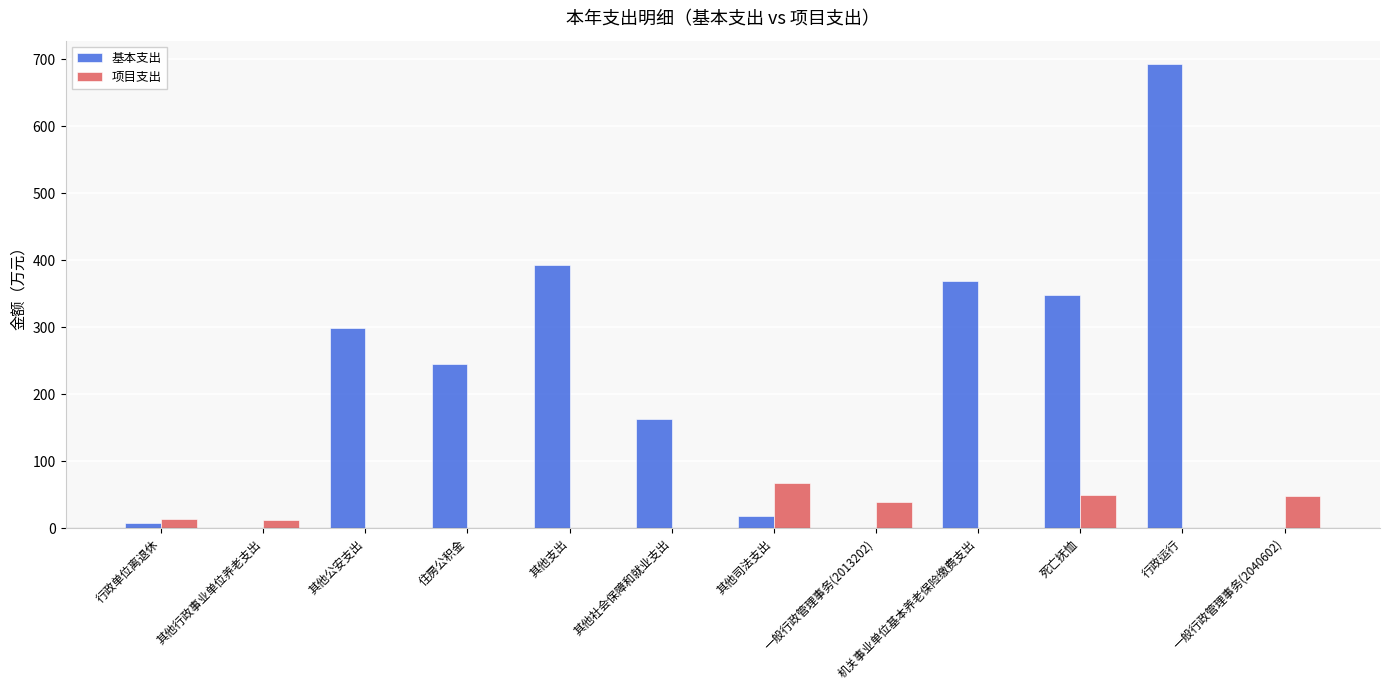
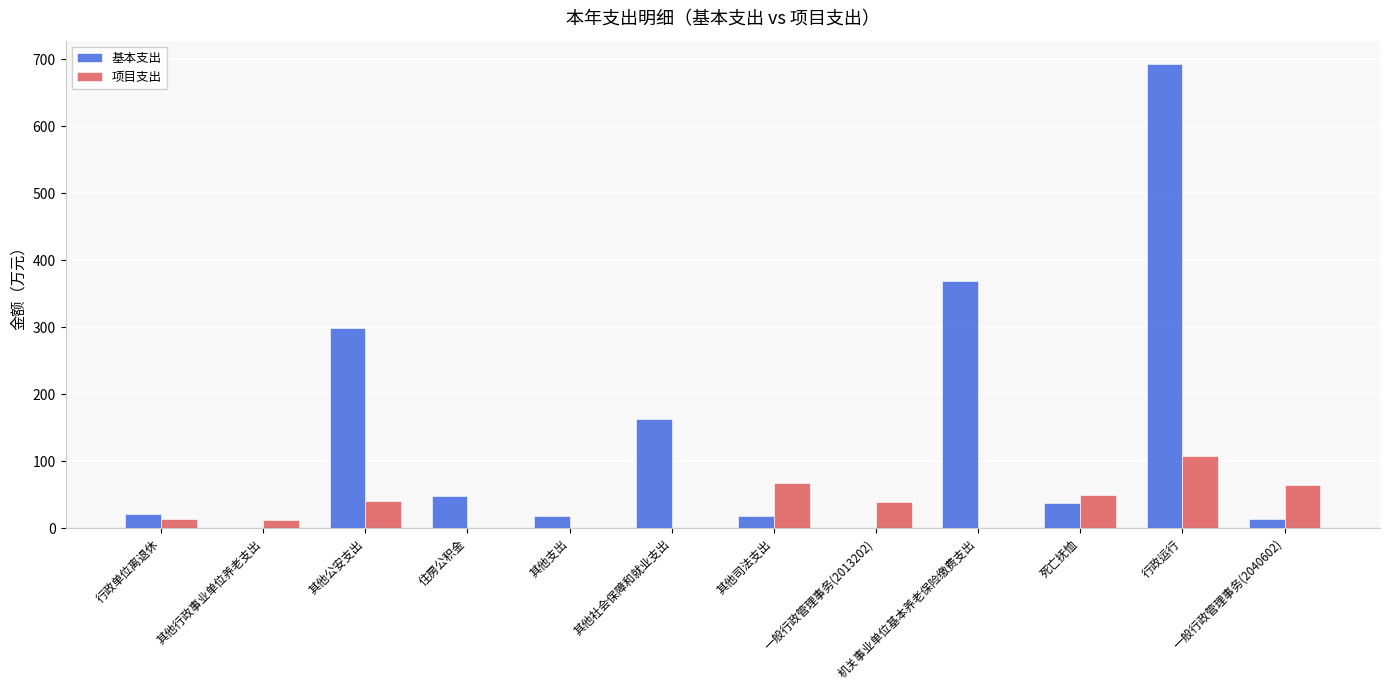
基本支出, 行政单位离退休: 10 -> 20
项目支出, 其他公安支出: 0 -> 40
基本支出, 住房公积金: 240 -> 50
基本支出, 其他支出: 390 -> 20
基本支出, 死亡抚恤: 350 -> 40
项目支出, 行政运行: 0 -> 110
基本支出, 一般行政管理事务(2040602): 0 -> 10
项目支出, 一般行政管理事务(2040602): 50 -> 70
